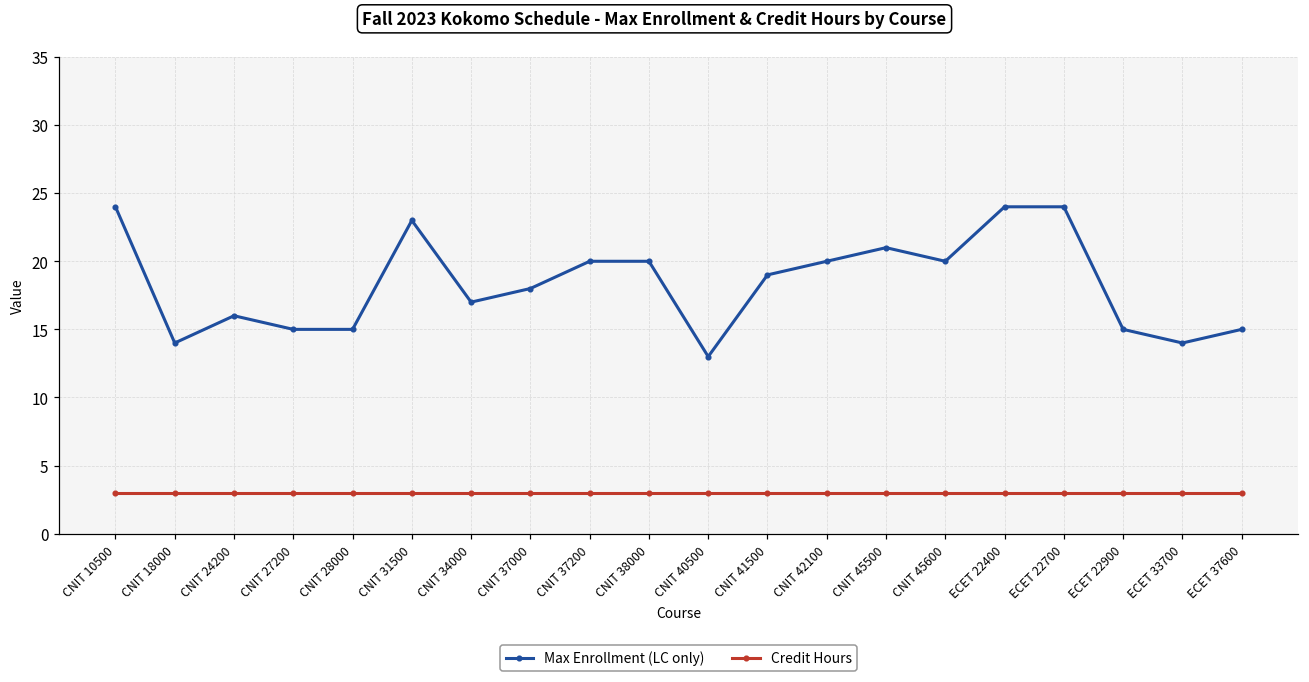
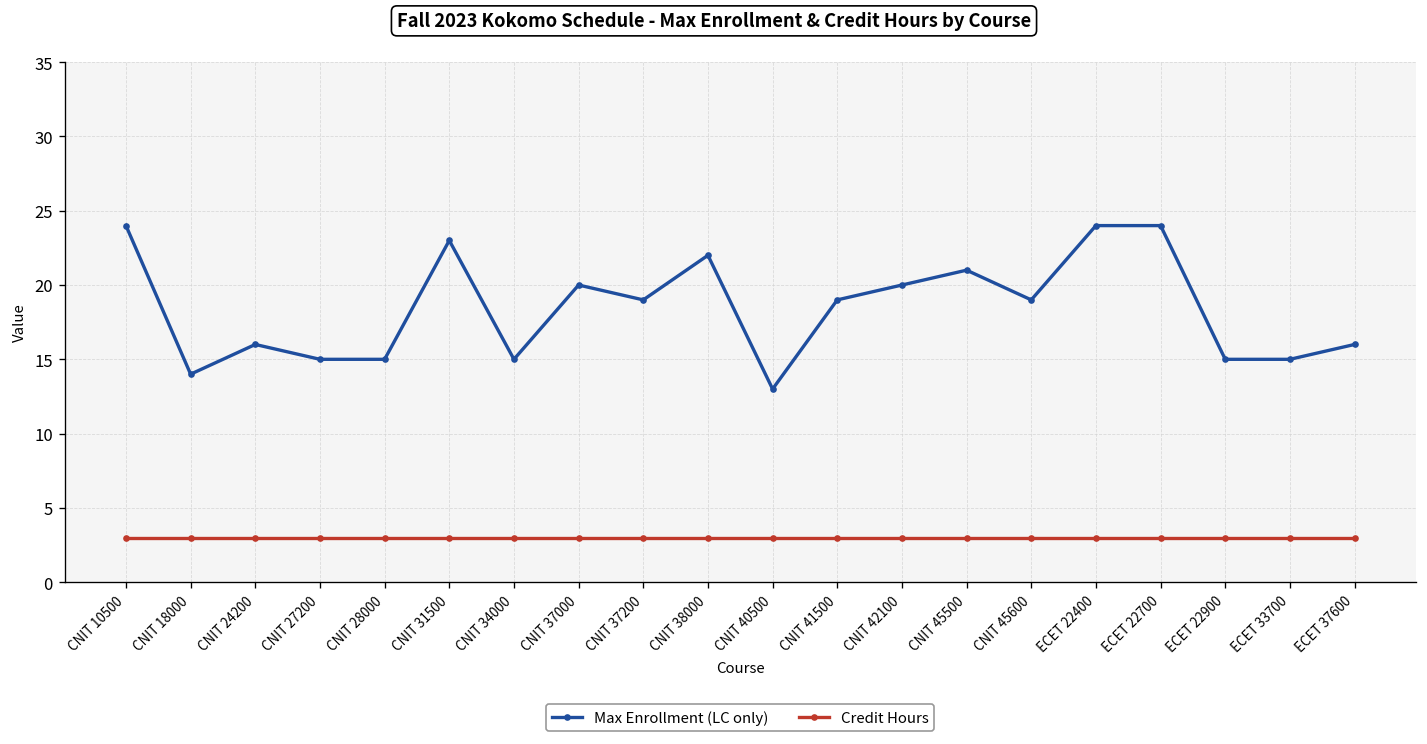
Max Enrollment (LC only), CNIT 34000: 17 -> 15
Max Enrollment (LC only), CNIT 37000: 18 -> 20
Max Enrollment (LC only), CNIT 37200: 20 -> 19
Max Enrollment (LC only), CNIT 38000: 20 -> 22
Max Enrollment (LC only), CNIT 45600: 20 -> 19
Max Enrollment (LC only), ECET 33700: 14 -> 15
Max Enrollment (LC only), ECET 37600: 15 -> 16
